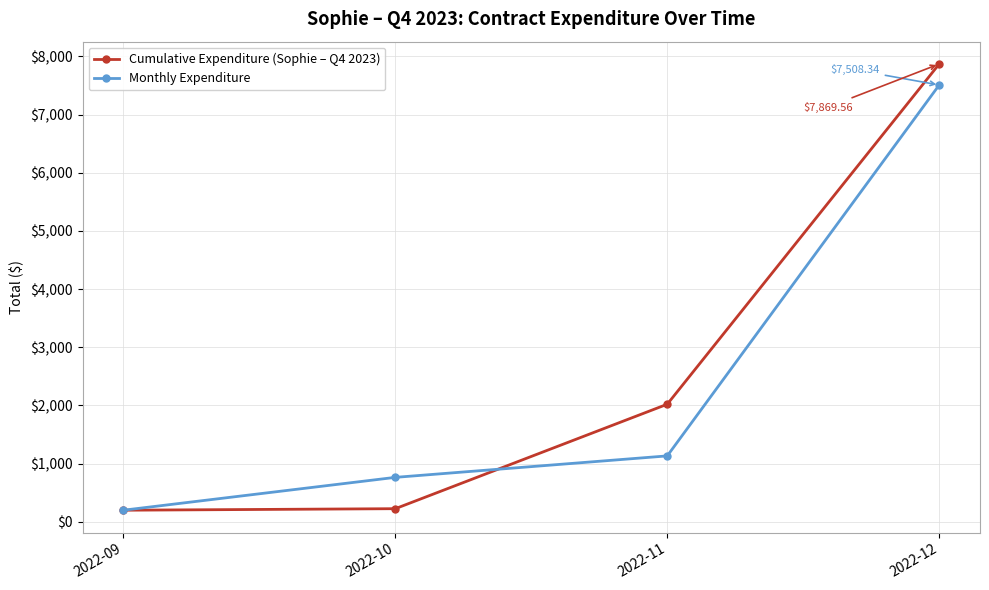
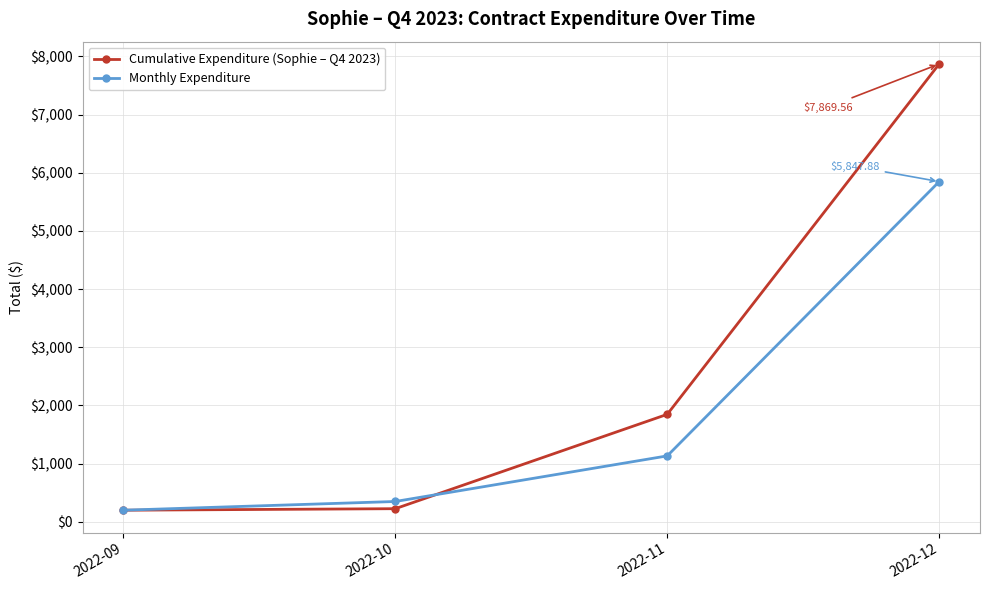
Monthly Expenditure, 2022-10: $800 -> $300
Cumulative Expenditure (Sophie – Q4 2023), 2022-11: $2,000 -> $1,800
Monthly Expenditure, 2022-12: $7,508.34 -> $5,847.88
